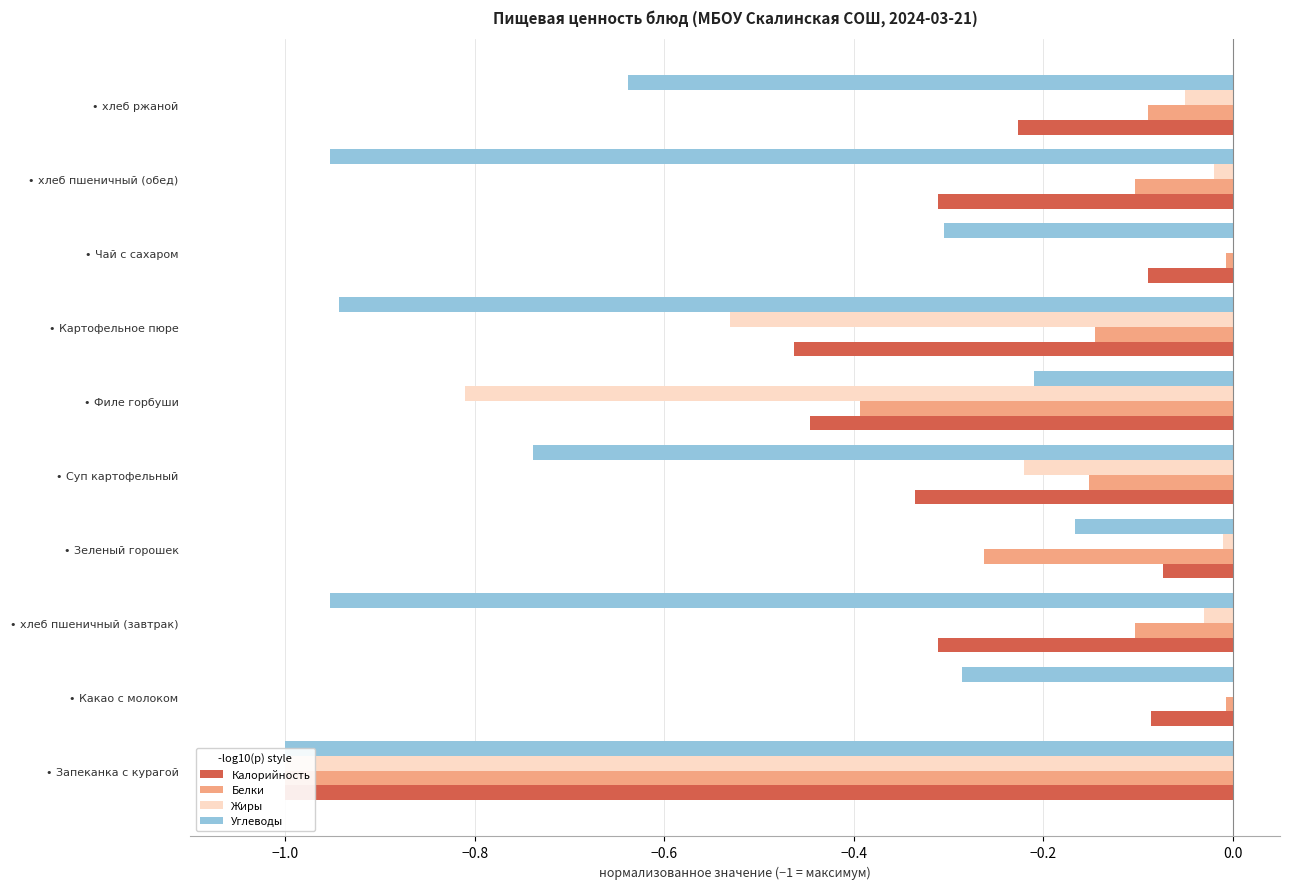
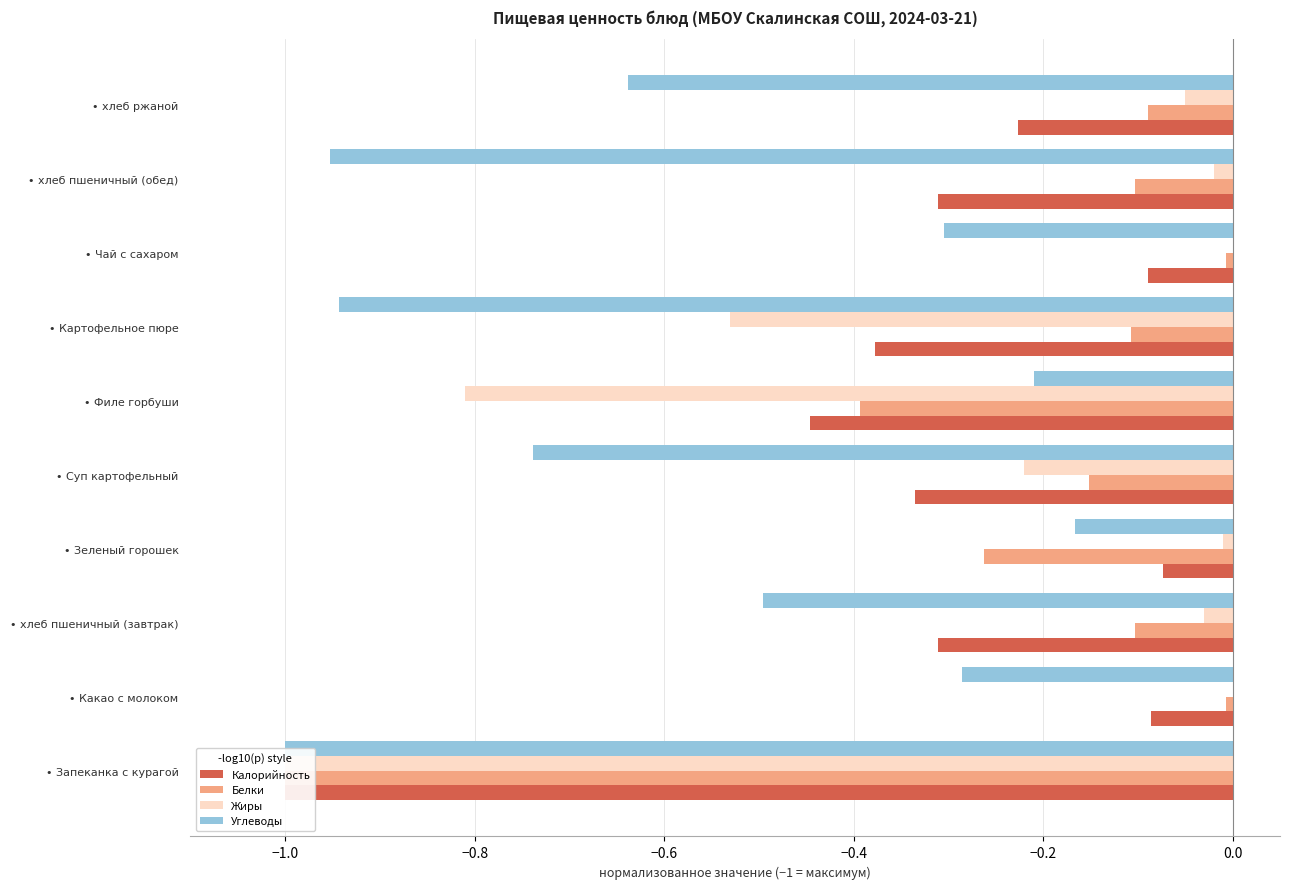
Белки, • Картофельное пюре: -0.14 -> -0.11
Калорийность, • Картофельное пюре: -0.46 -> -0.38
Углеводы, • хлеб пшеничный (завтрак): -0.95 -> -0.50
